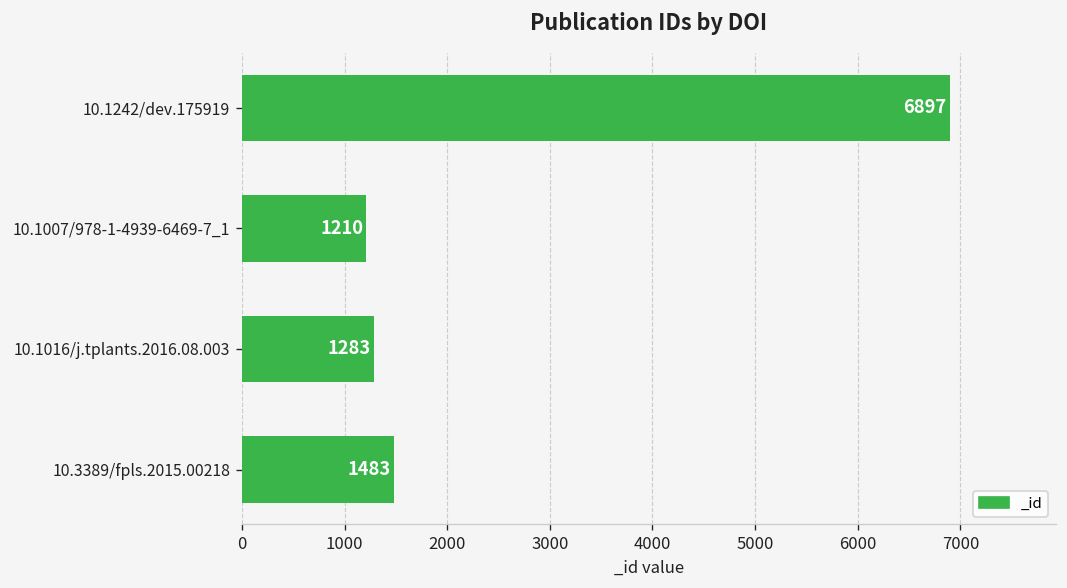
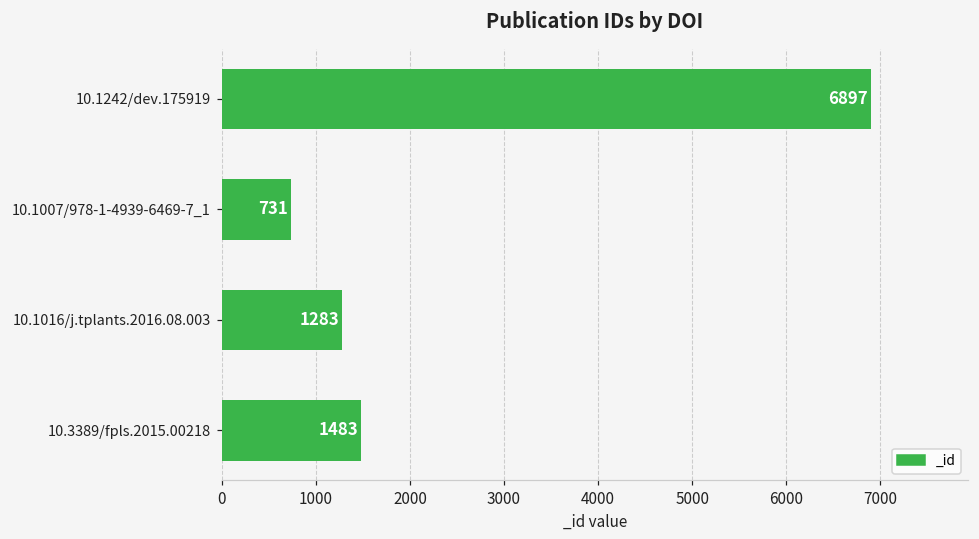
10.1007/978-1-4939-6469-7_1: 1210 -> 731
